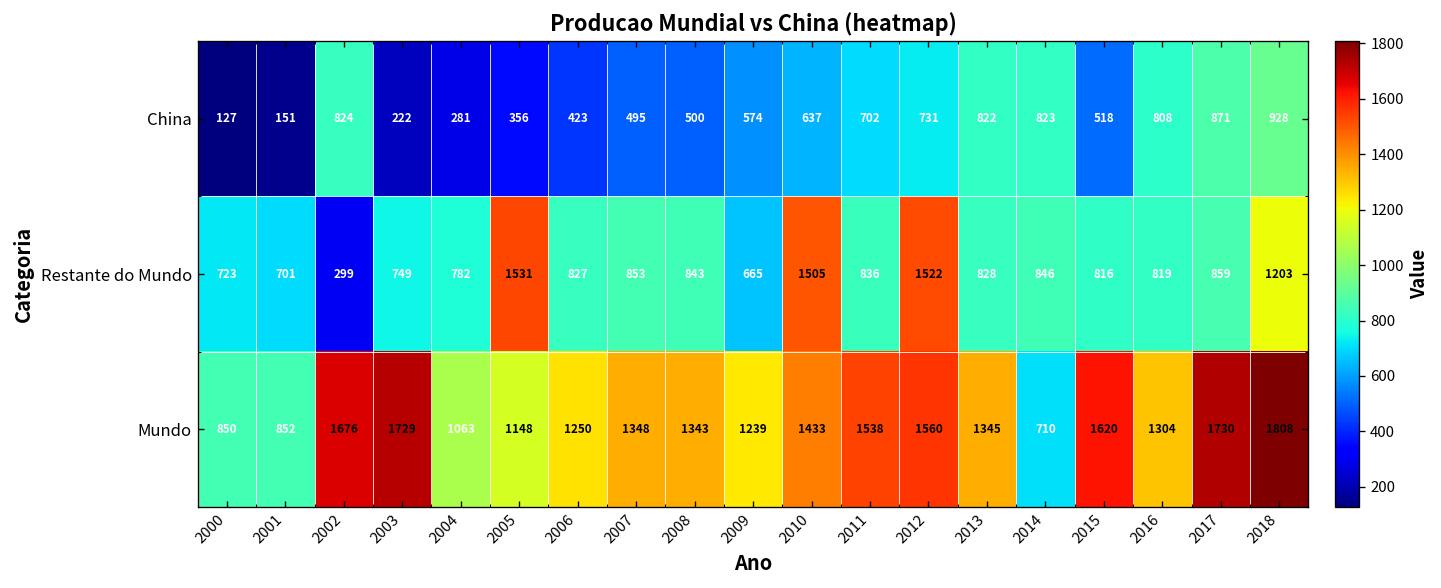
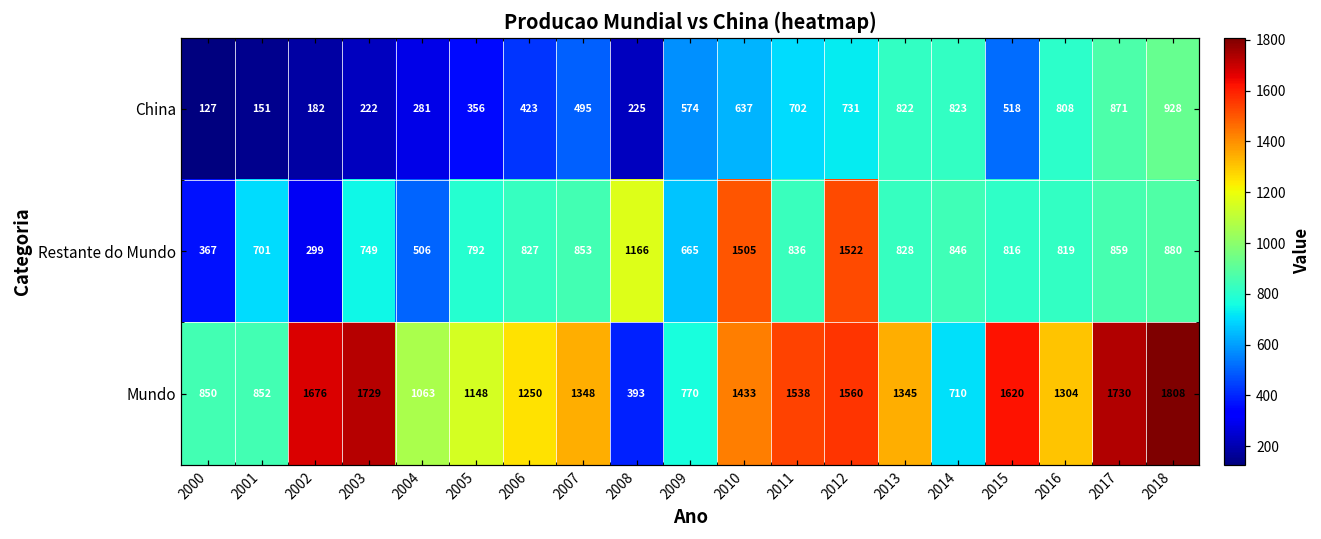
China, 2002: 824 -> 182
China, 2008: 500 -> 225
Restante do Mundo, 2000: 723 -> 367
Restante do Mundo, 2004: 782 -> 506
Restante do Mundo, 2005: 1531 -> 792
Restante do Mundo, 2008: 843 -> 1166
Restante do Mundo, 2018: 1203 -> 880
Mundo, 2008: 1343 -> 393
Mundo, 2009: 1239 -> 770
